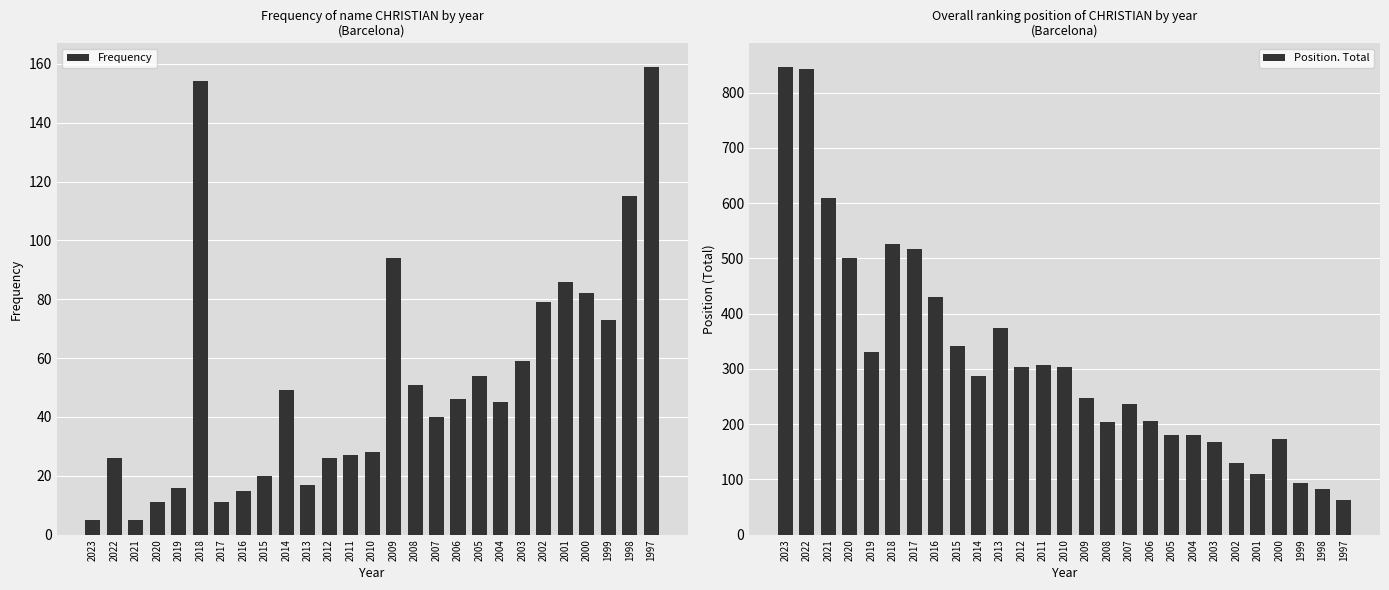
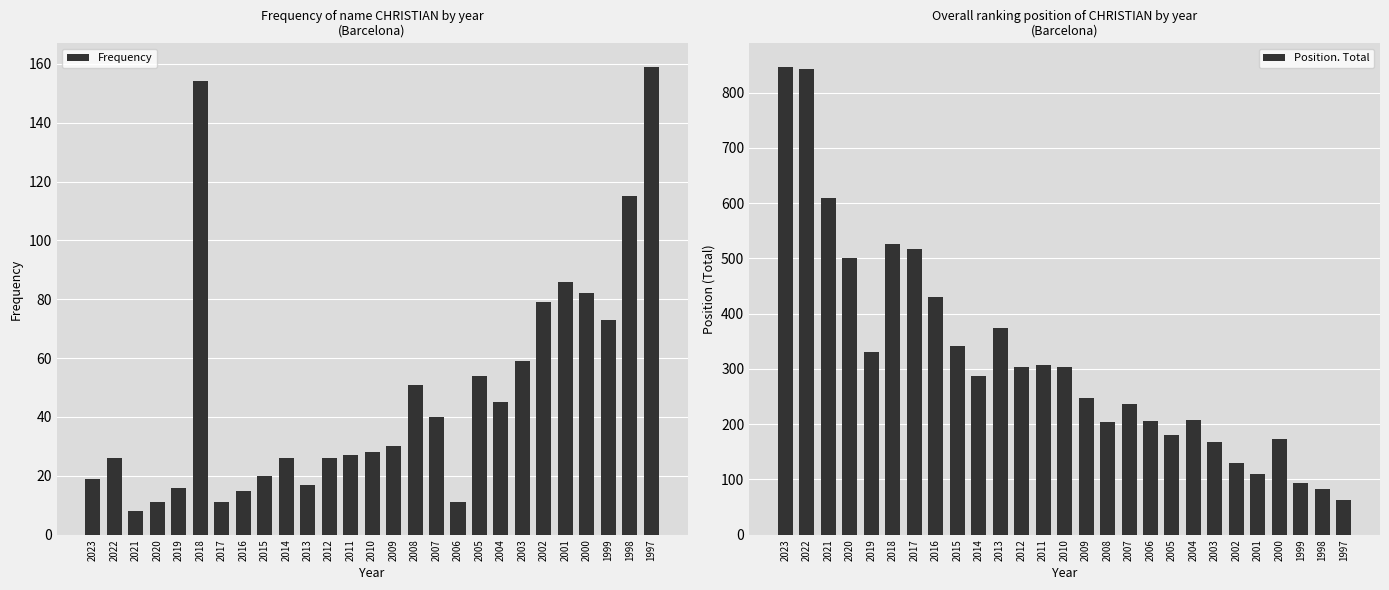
Frequency of name CHRISTIAN by year (Barcelona), 2023: 5 -> 19
Frequency of name CHRISTIAN by year (Barcelona), 2021: 5 -> 8
Frequency of name CHRISTIAN by year (Barcelona), 2014: 49 -> 26
Frequency of name CHRISTIAN by year (Barcelona), 2009: 94 -> 30
Frequency of name CHRISTIAN by year (Barcelona), 2006: 46 -> 11
Overall ranking position of CHRISTIAN by year (Barcelona), 2004: 180 -> 210
